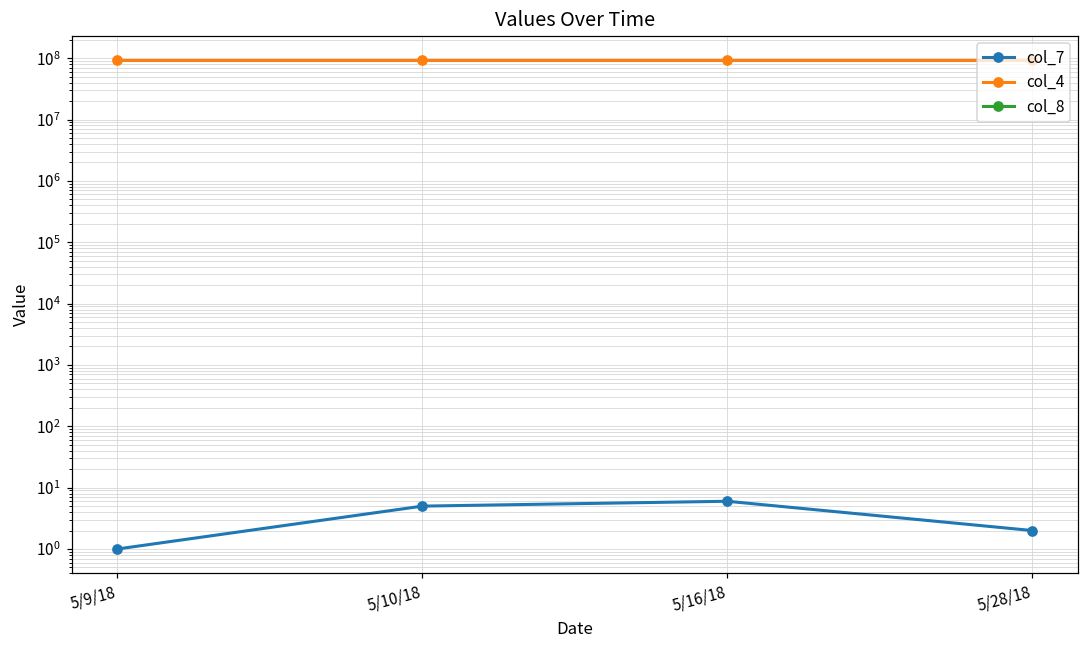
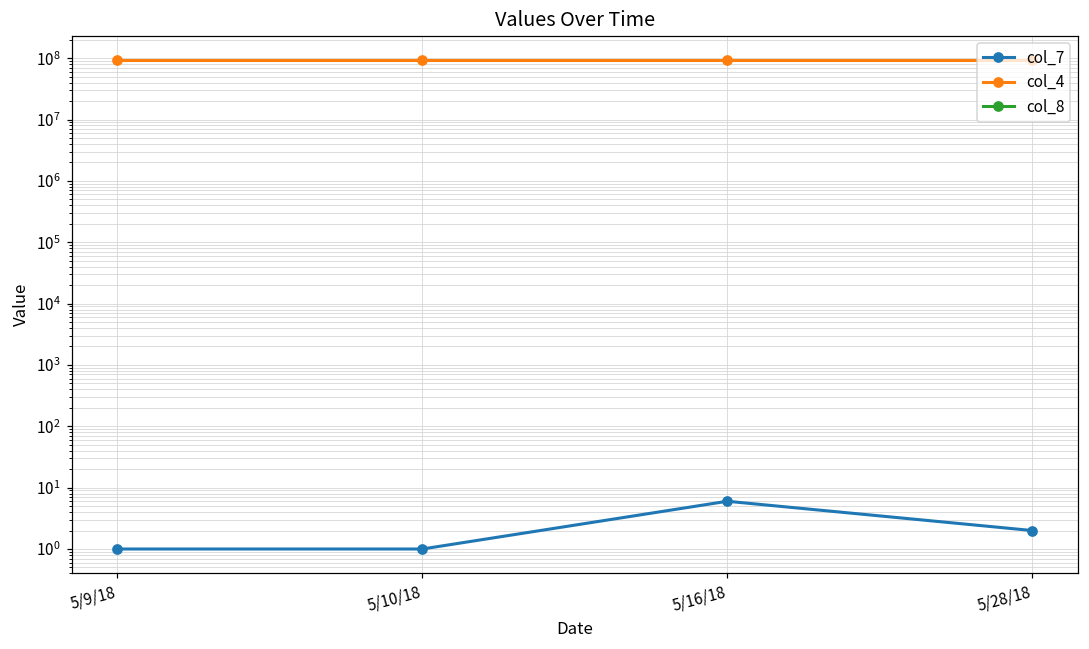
col_7, 5/10/18: 5 -> 1
